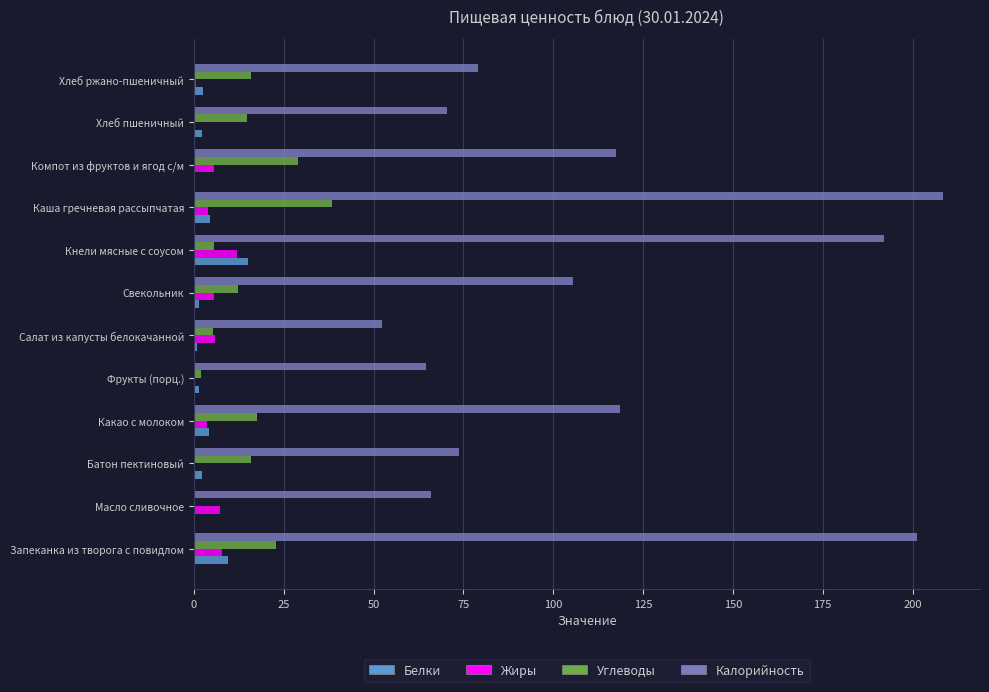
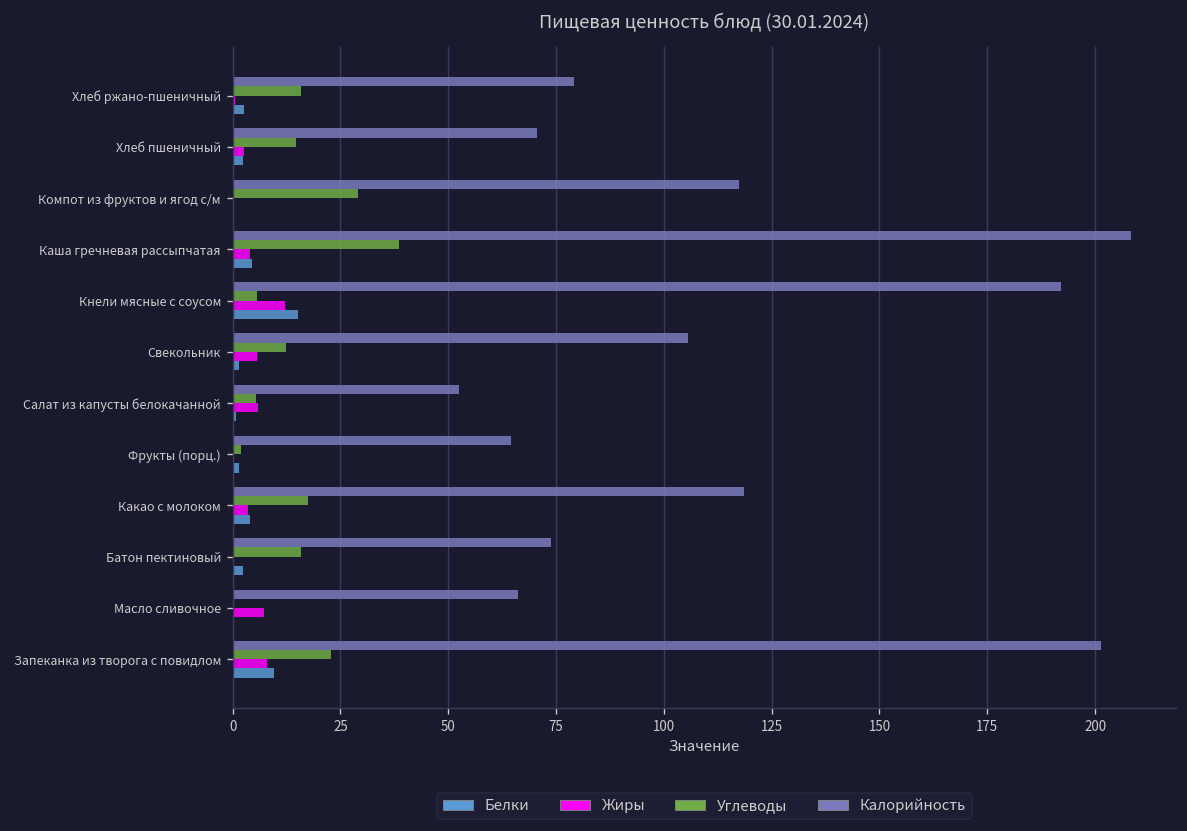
Жиры, Хлеб пшеничный: 0 -> 3
Жиры, Компот из фруктов и ягод с/м: 6 -> 0
